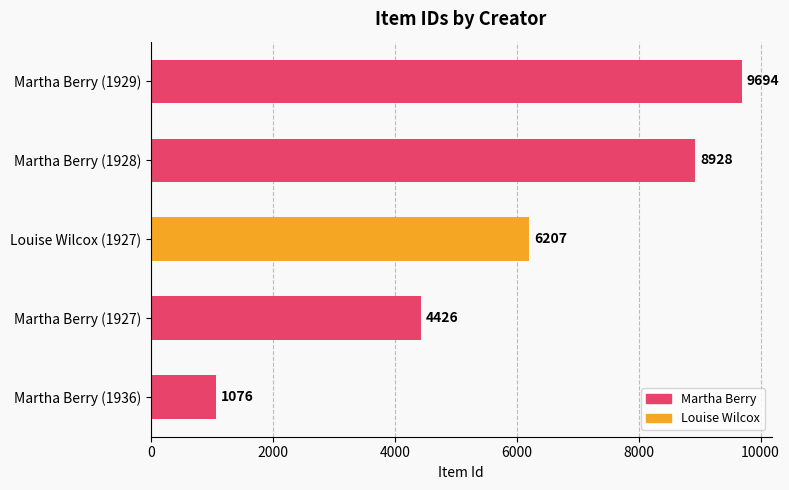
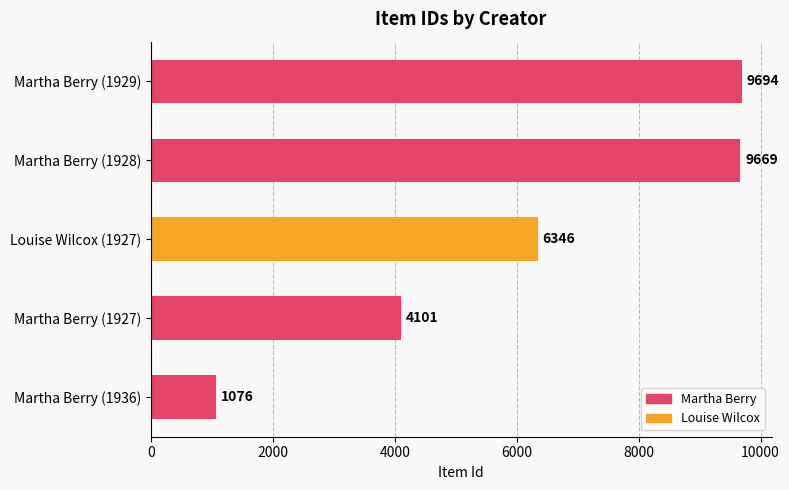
Martha Berry (1928): 8928 -> 9669
Louise Wilcox (1927): 6207 -> 6346
Martha Berry (1927): 4426 -> 4101
